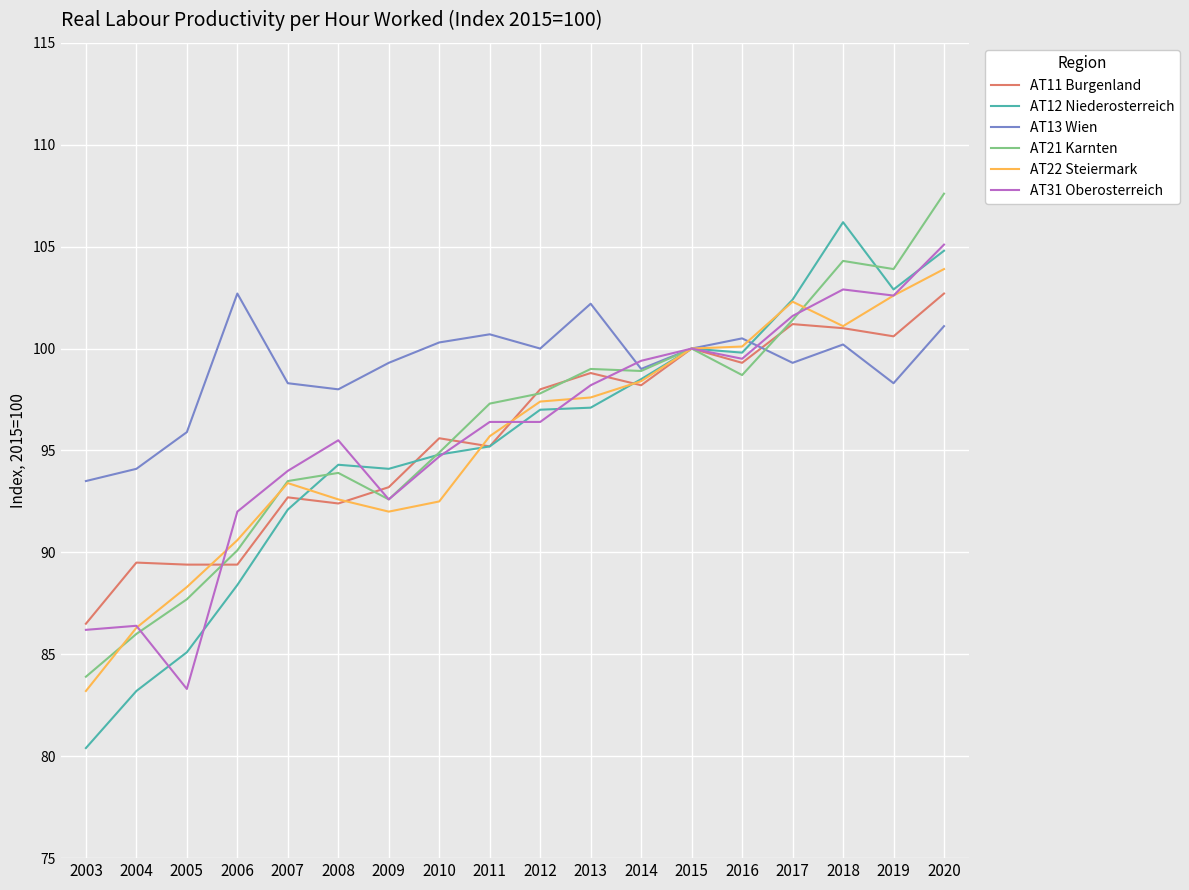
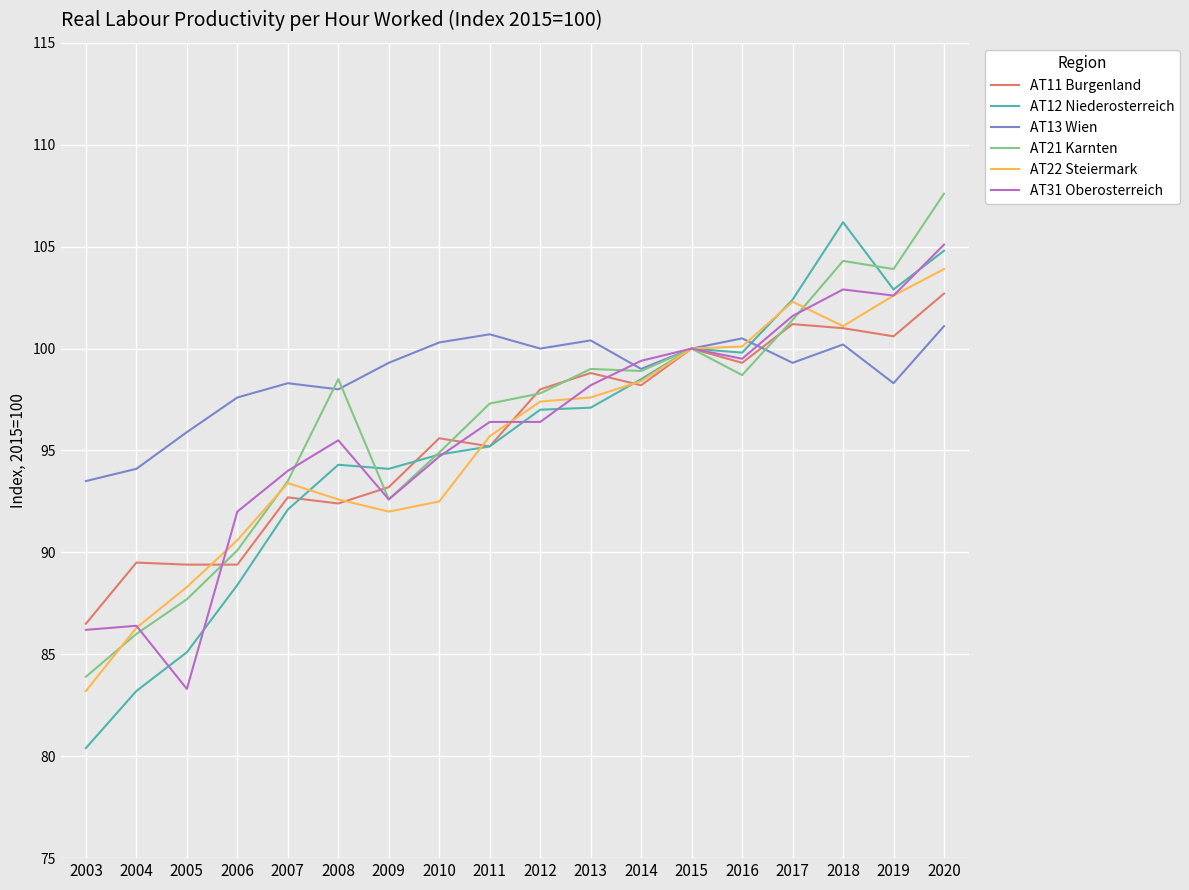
AT13 Wien, 2006: 102.7 -> 97.6
AT21 Karnten, 2008: 93.9 -> 98.5
AT13 Wien, 2013: 102.2 -> 100.4
